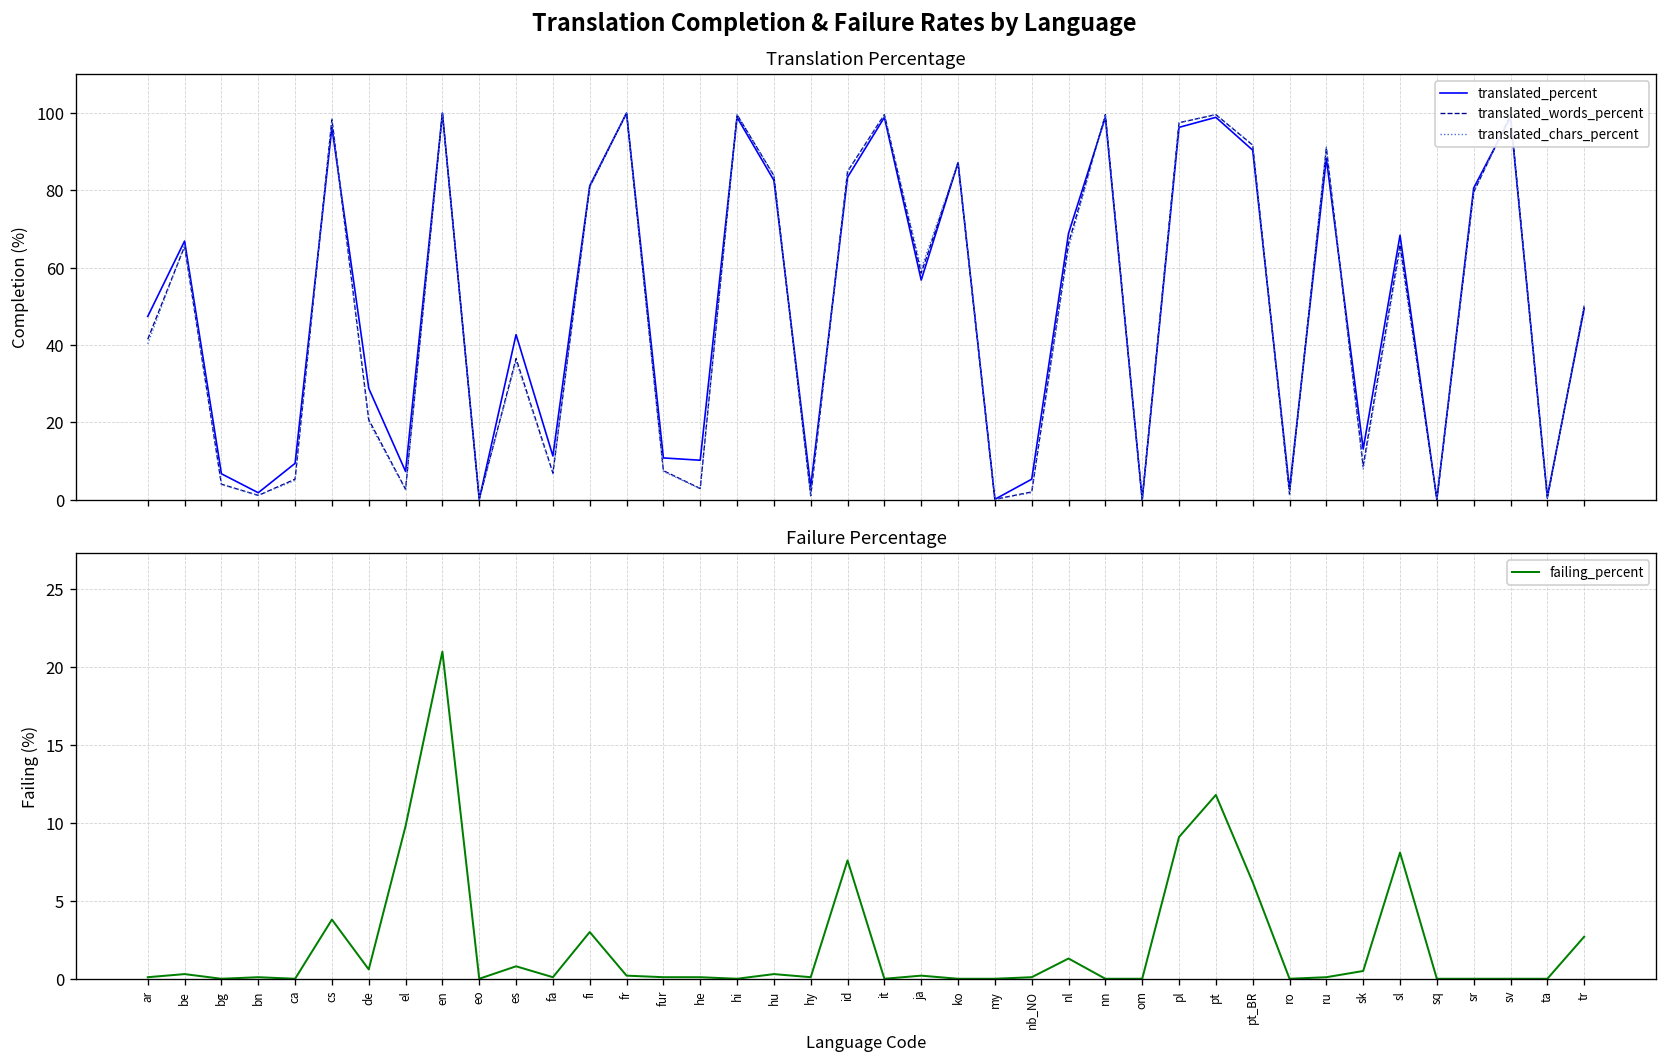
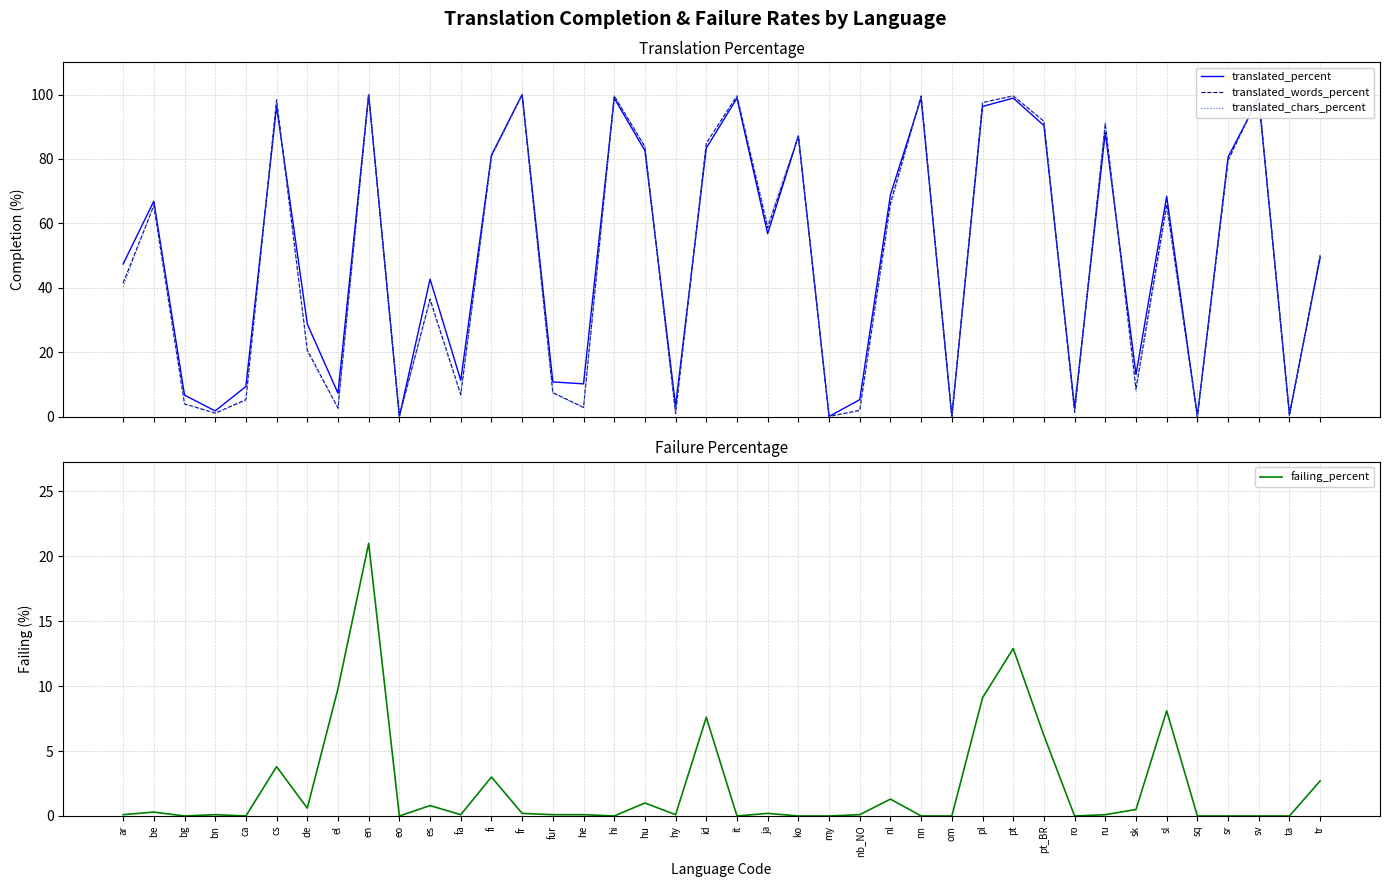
Failure Percentage, hu: 0.3 -> 1.0
Failure Percentage, pt: 11.8 -> 12.9
